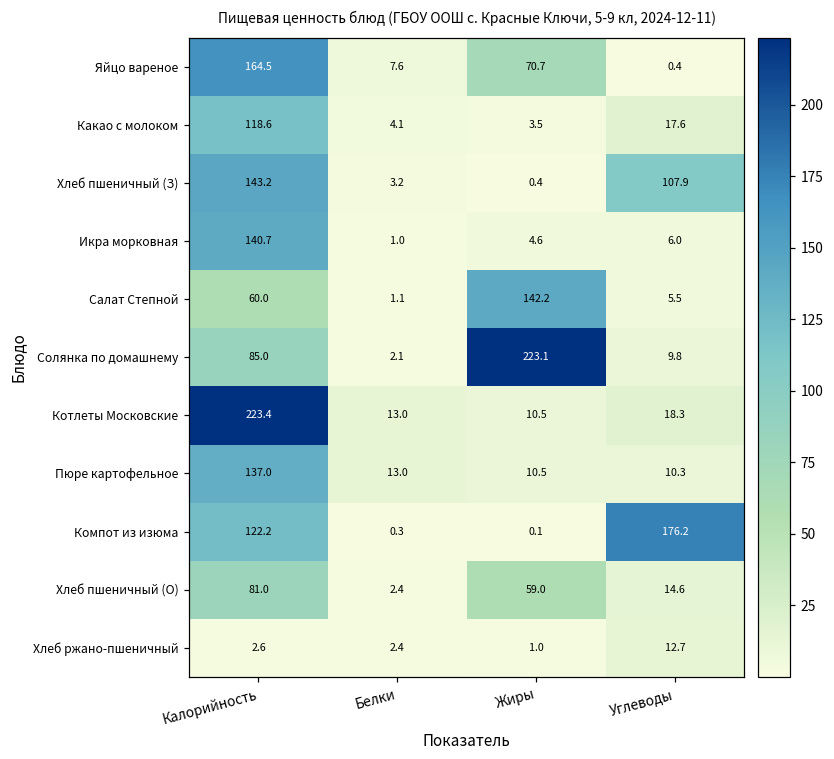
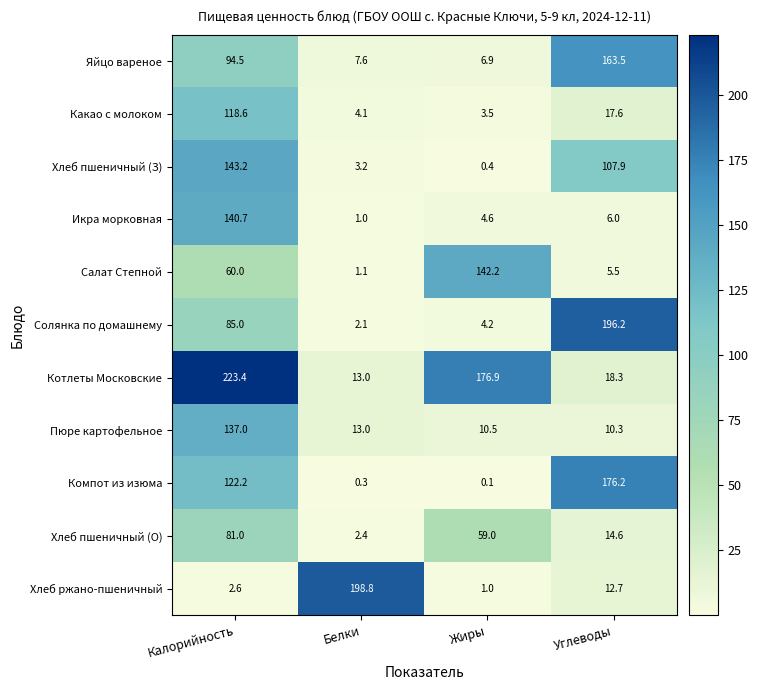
Яйцо вареное, Калорийность: 164.5 -> 94.5
Яйцо вареное, Жиры: 70.7 -> 6.9
Яйцо вареное, Углеводы: 0.4 -> 163.5
Солянка по домашнему, Жиры: 223.1 -> 4.2
Солянка по домашнему, Углеводы: 9.8 -> 196.2
Котлеты Московские, Жиры: 10.5 -> 176.9
Хлеб ржано-пшеничный, Белки: 2.4 -> 198.8
